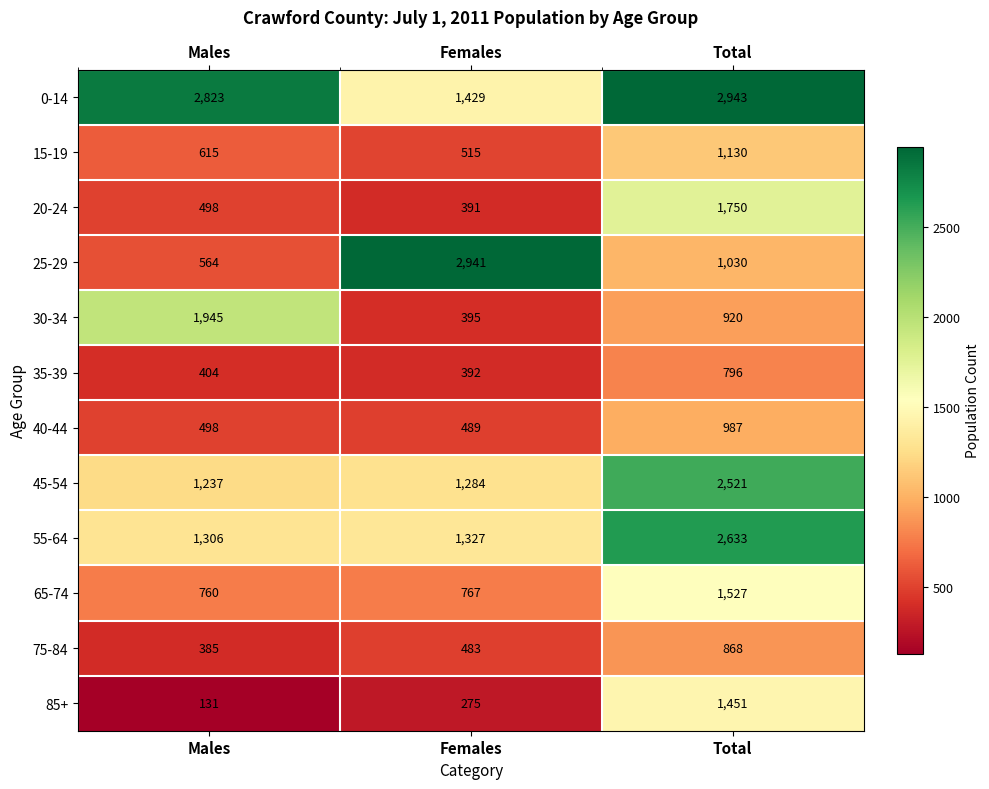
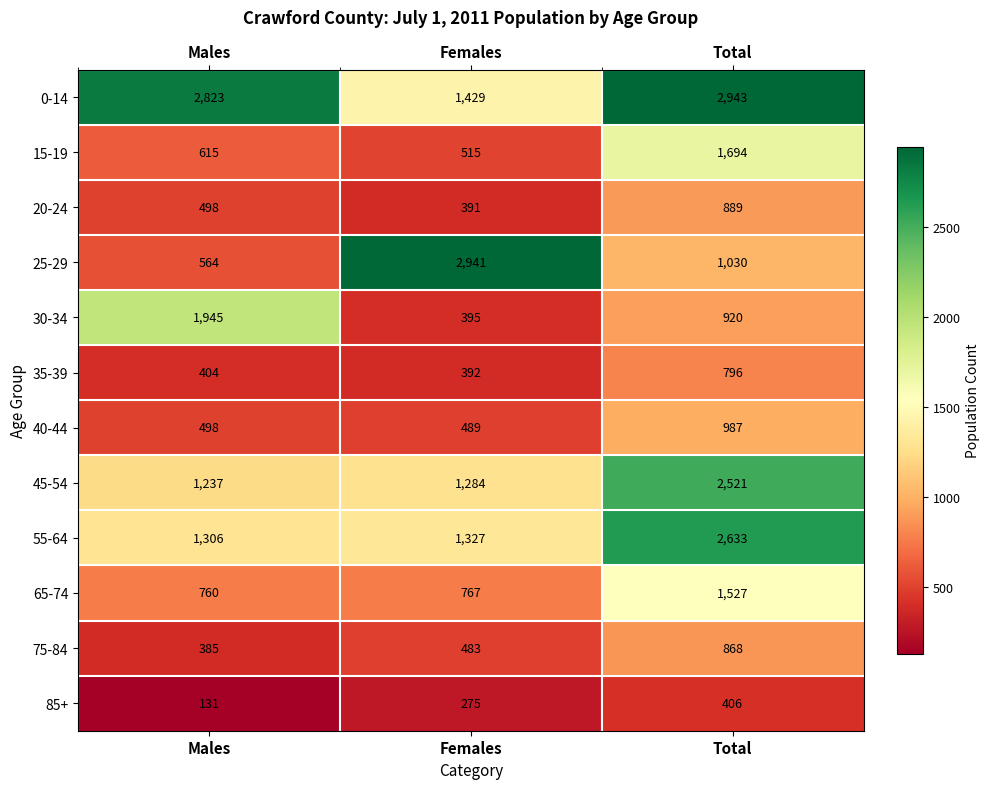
15-19, Total: 1,130 -> 1,694
20-24, Total: 1,750 -> 889
85+, Total: 1,451 -> 406
